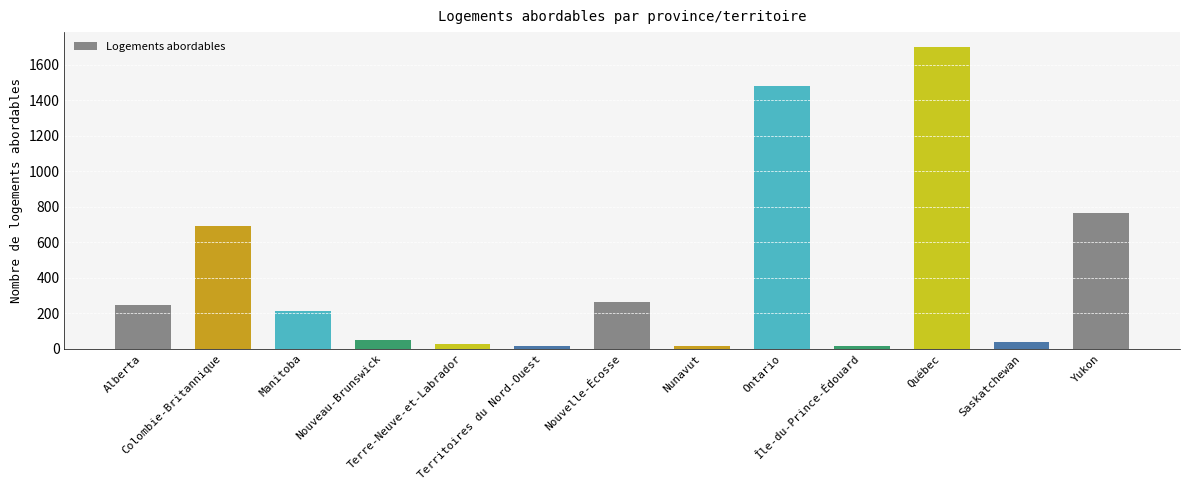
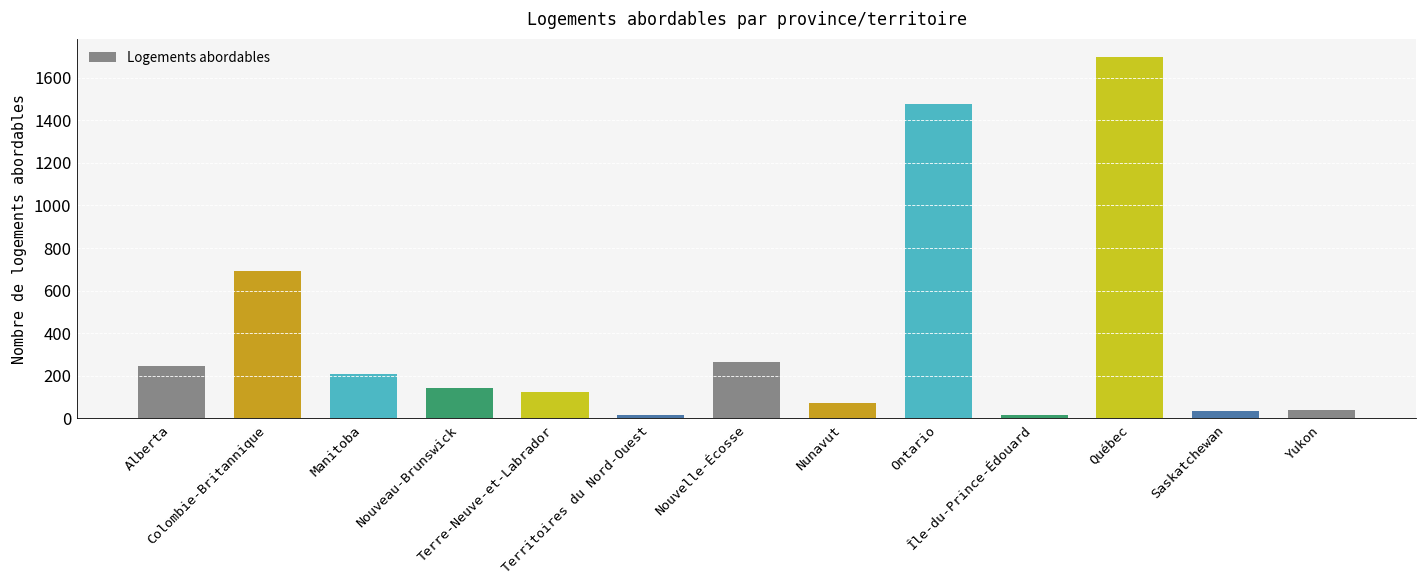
Nouveau-Brunswick: 50 -> 140
Terre-Neuve-et-Labrador: 30 -> 120
Nunavut: 20 -> 80
Yukon: 770 -> 40
